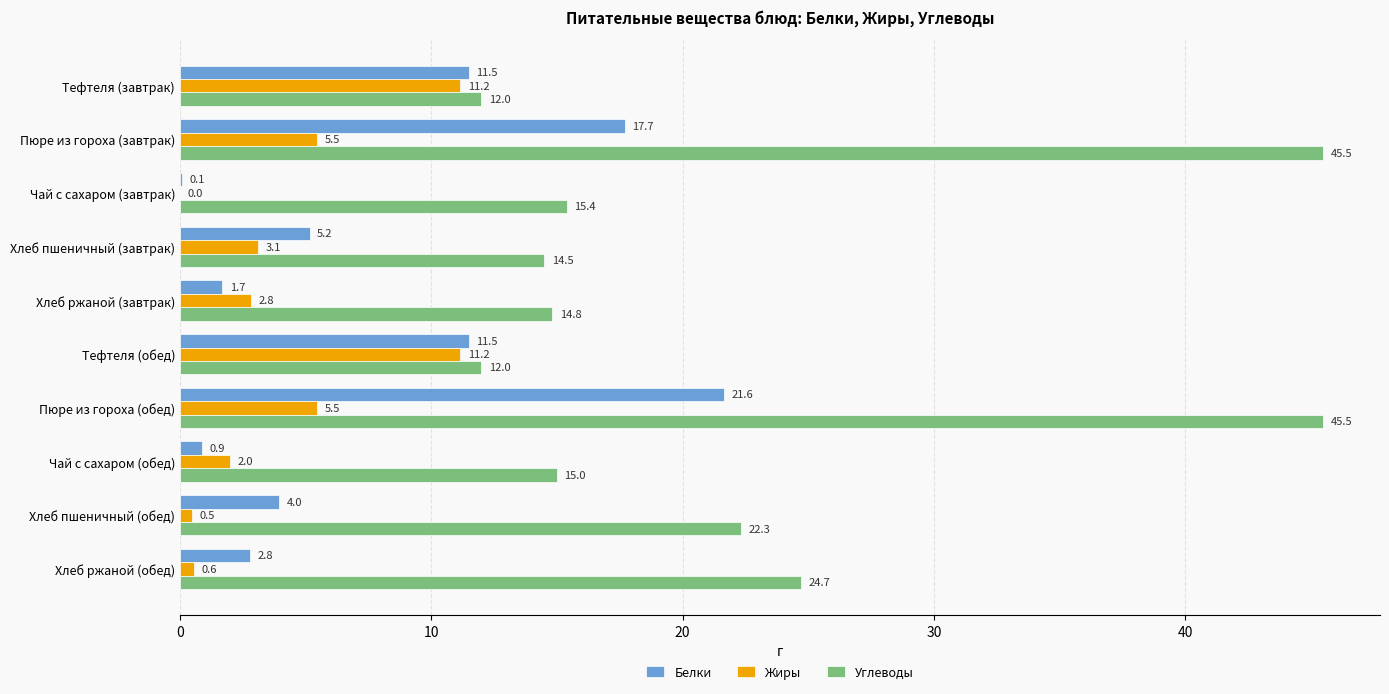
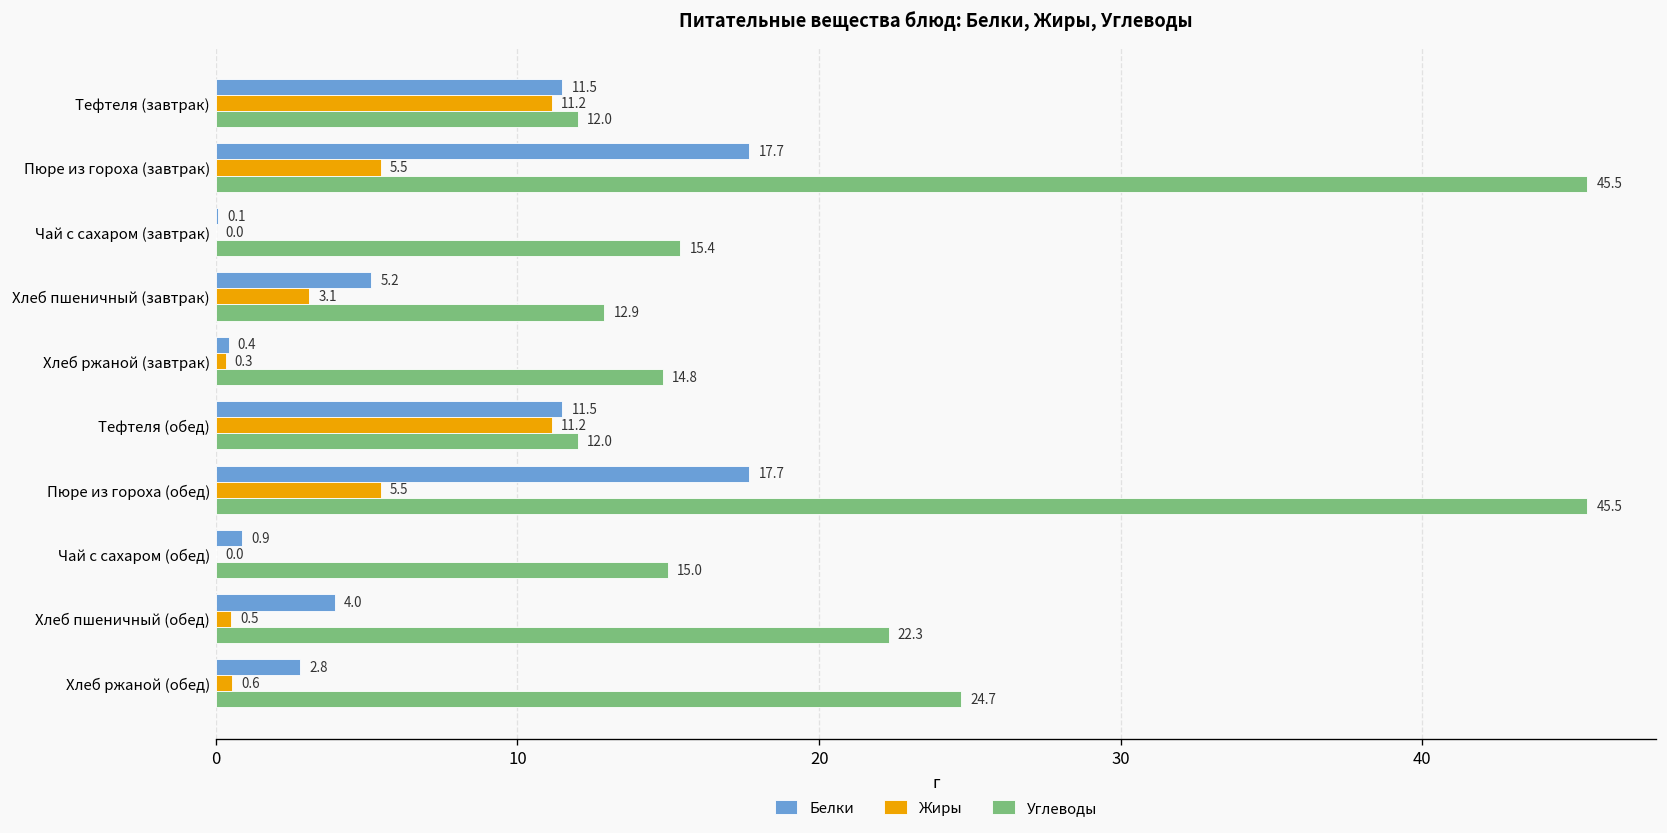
Углеводы, Хлеб пшеничный (завтрак): 14.5 -> 12.9
Белки, Хлеб ржаной (завтрак): 1.7 -> 0.4
Жиры, Хлеб ржаной (завтрак): 2.8 -> 0.3
Белки, Пюре из гороха (обед): 21.6 -> 17.7
Жиры, Чай с сахаром (обед): 2.0 -> 0.0
